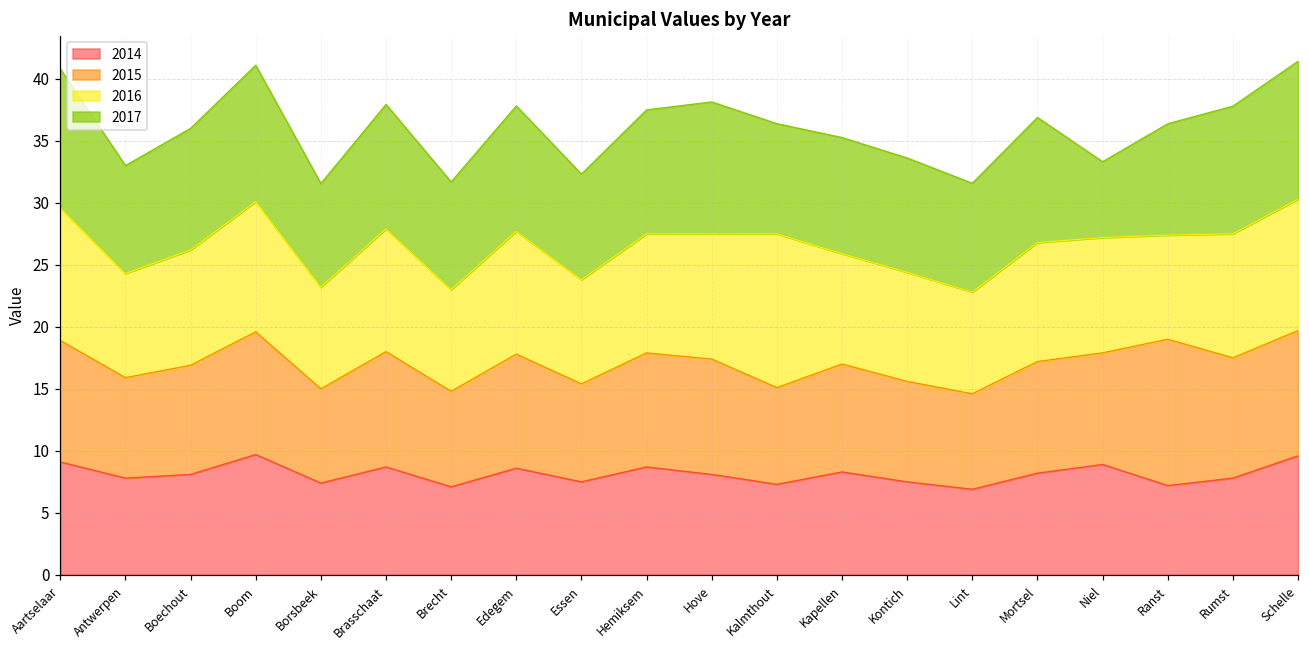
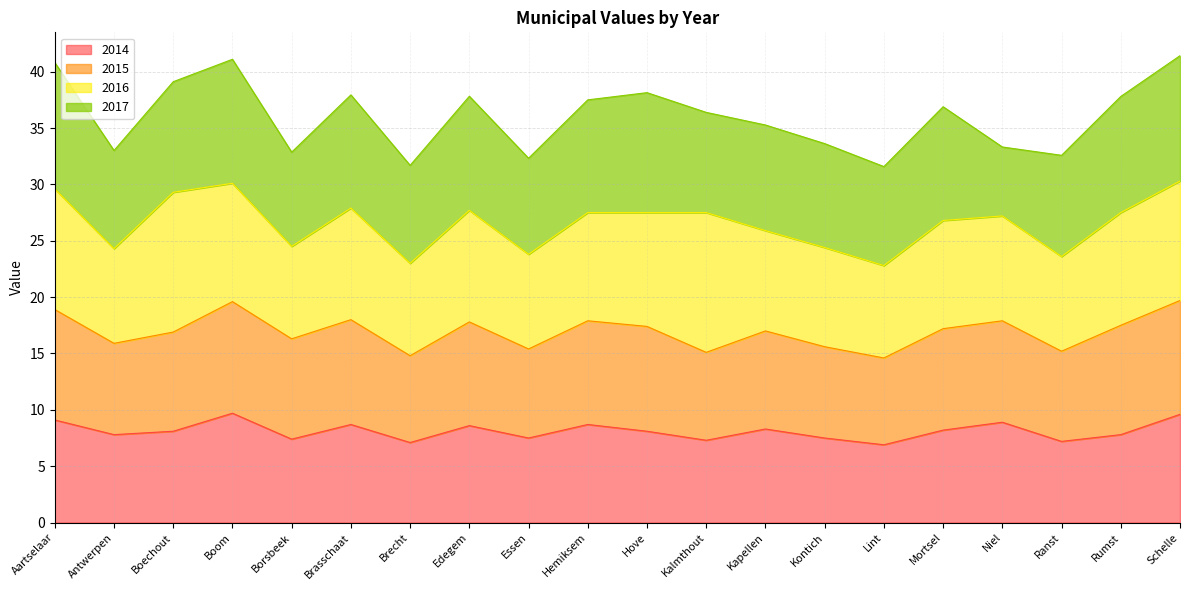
2016, Boechout: 9.3 -> 12.4
2015, Borsbeek: 7.6 -> 8.9
2015, Ranst: 11.8 -> 8.0
